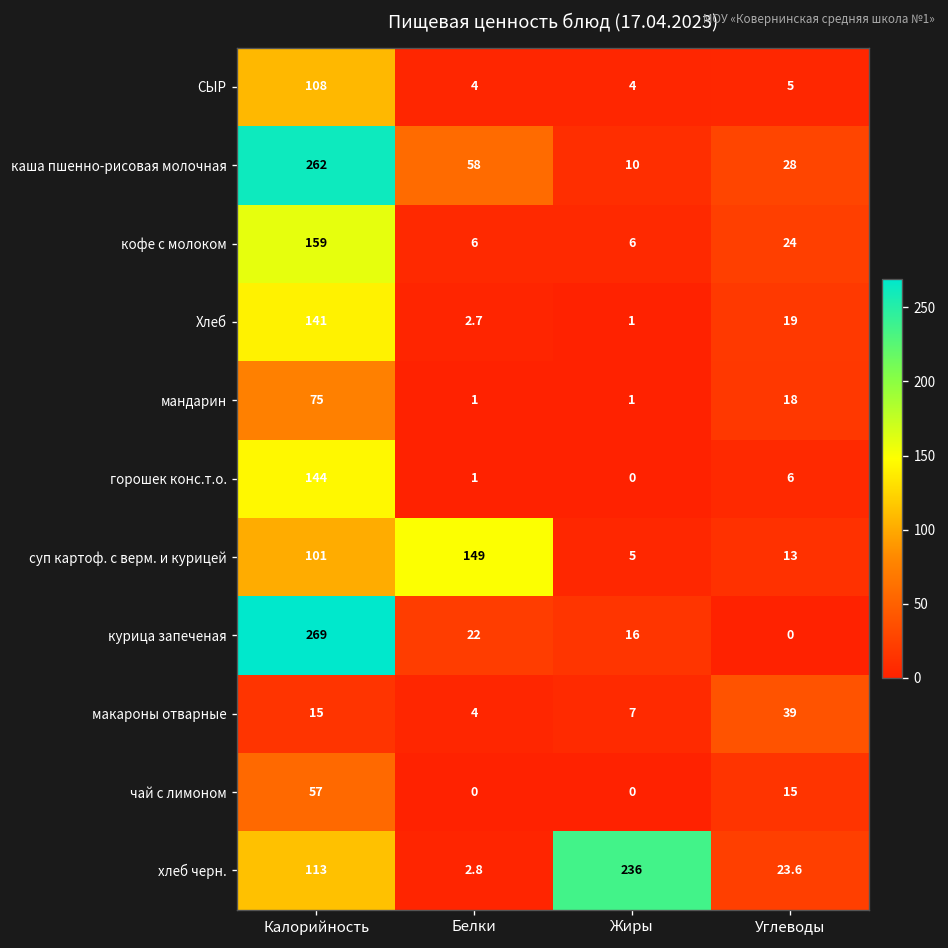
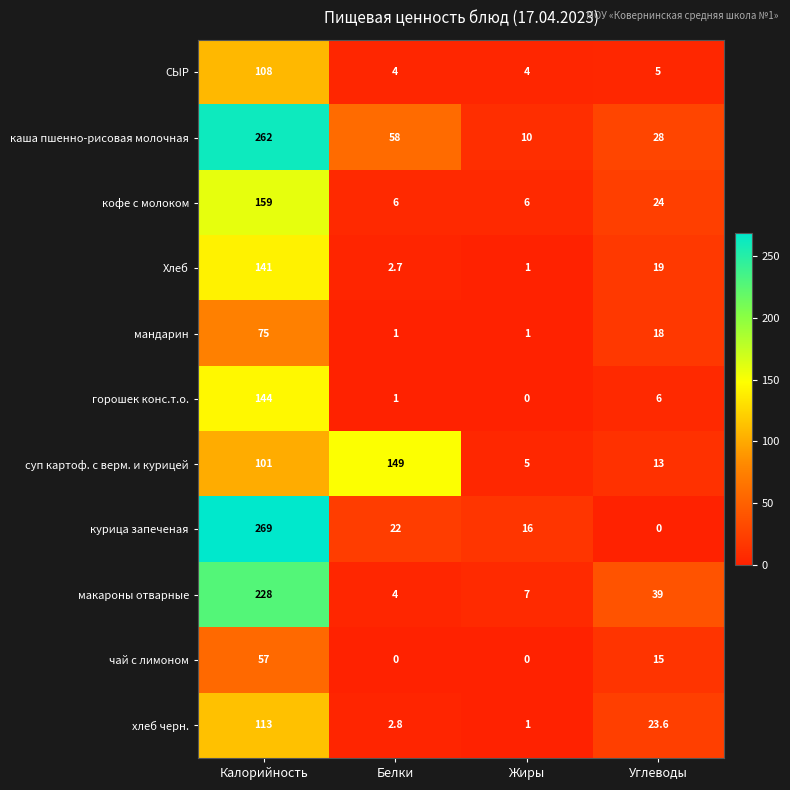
макароны отварные, Калорийность: 15 -> 228
хлеб черн., Жиры: 236 -> 1
